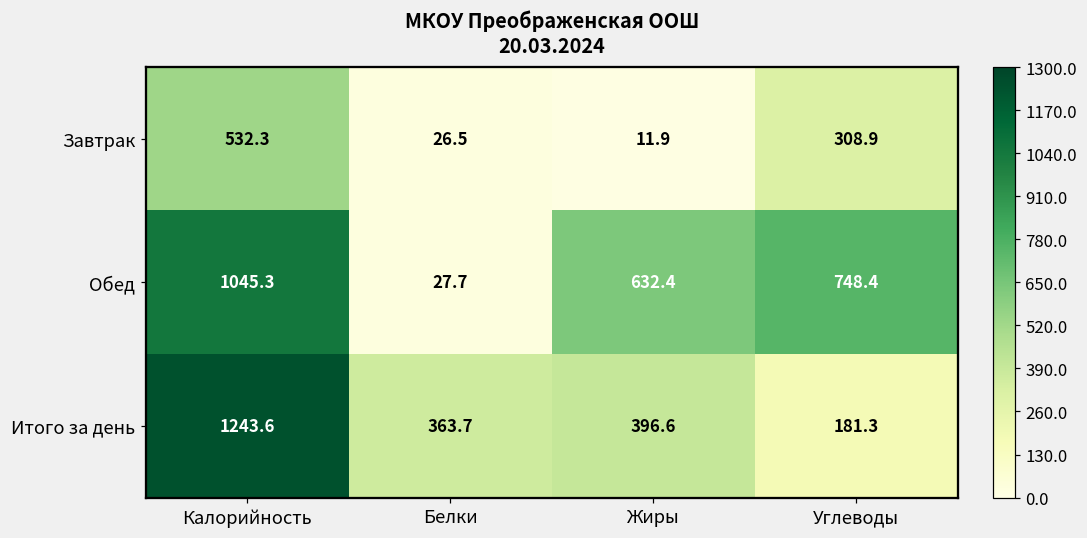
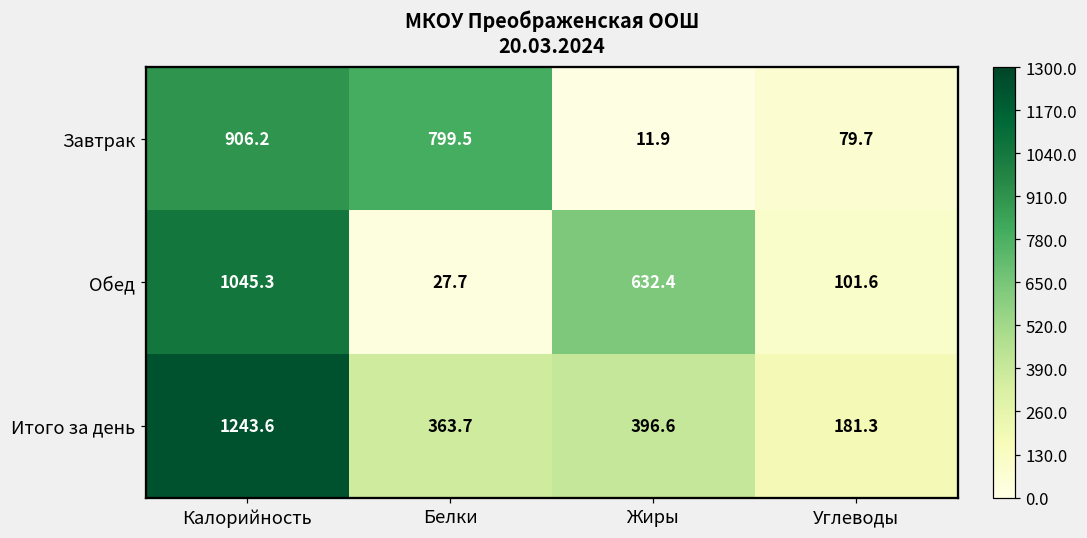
Завтрак, Калорийность: 532.3 -> 906.2
Завтрак, Белки: 26.5 -> 799.5
Завтрак, Углеводы: 308.9 -> 79.7
Обед, Углеводы: 748.4 -> 101.6
